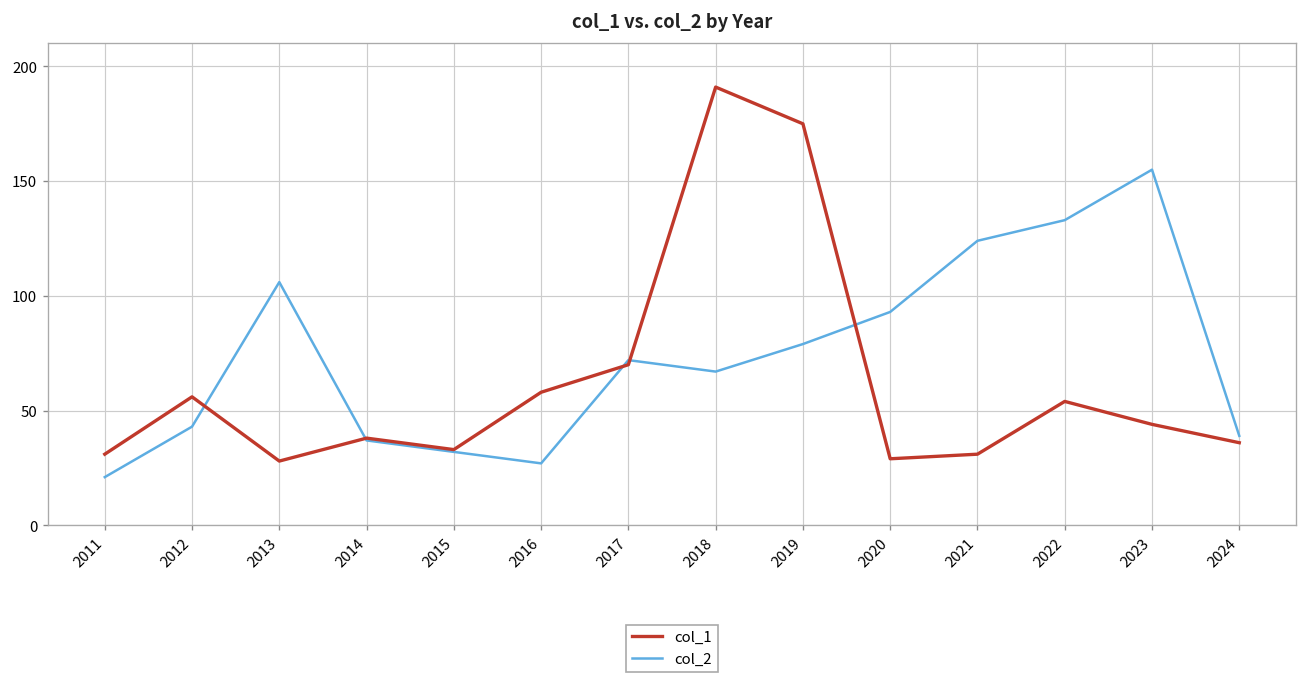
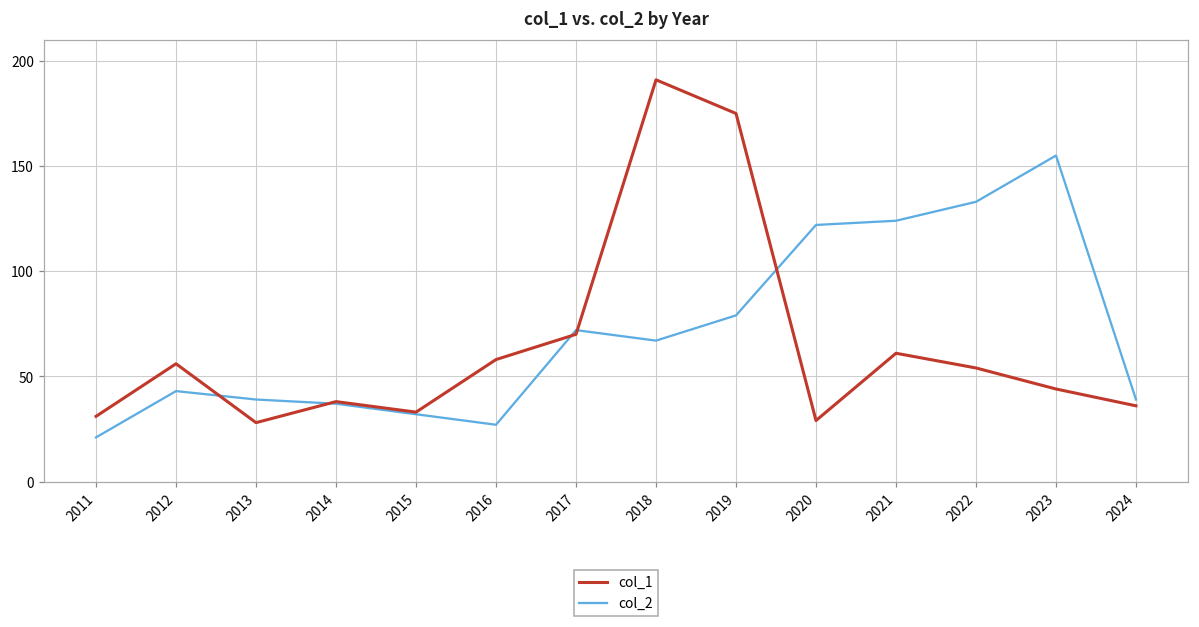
col_2, 2013: 106 -> 39
col_2, 2020: 93 -> 122
col_1, 2021: 31 -> 61
